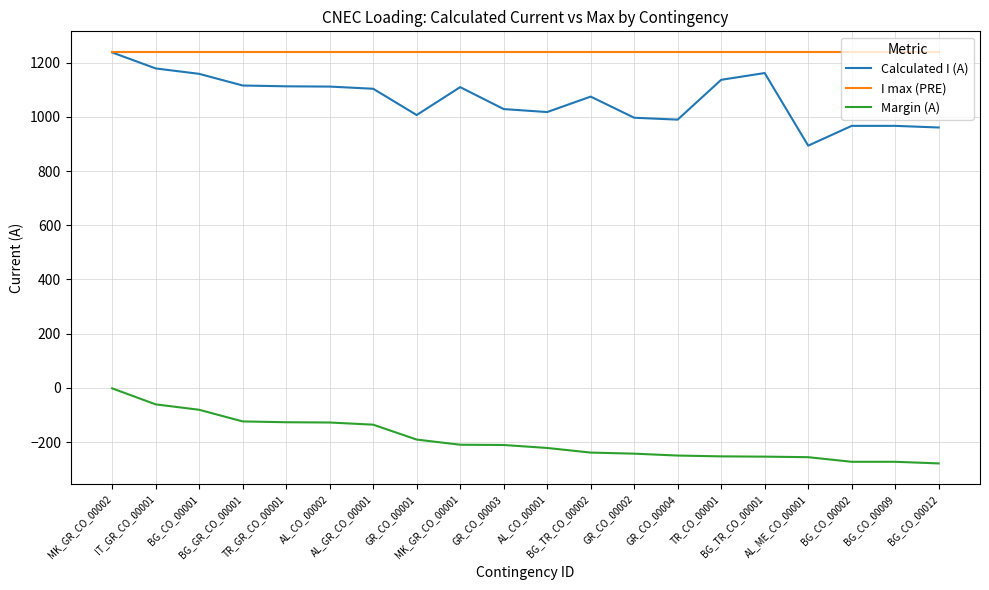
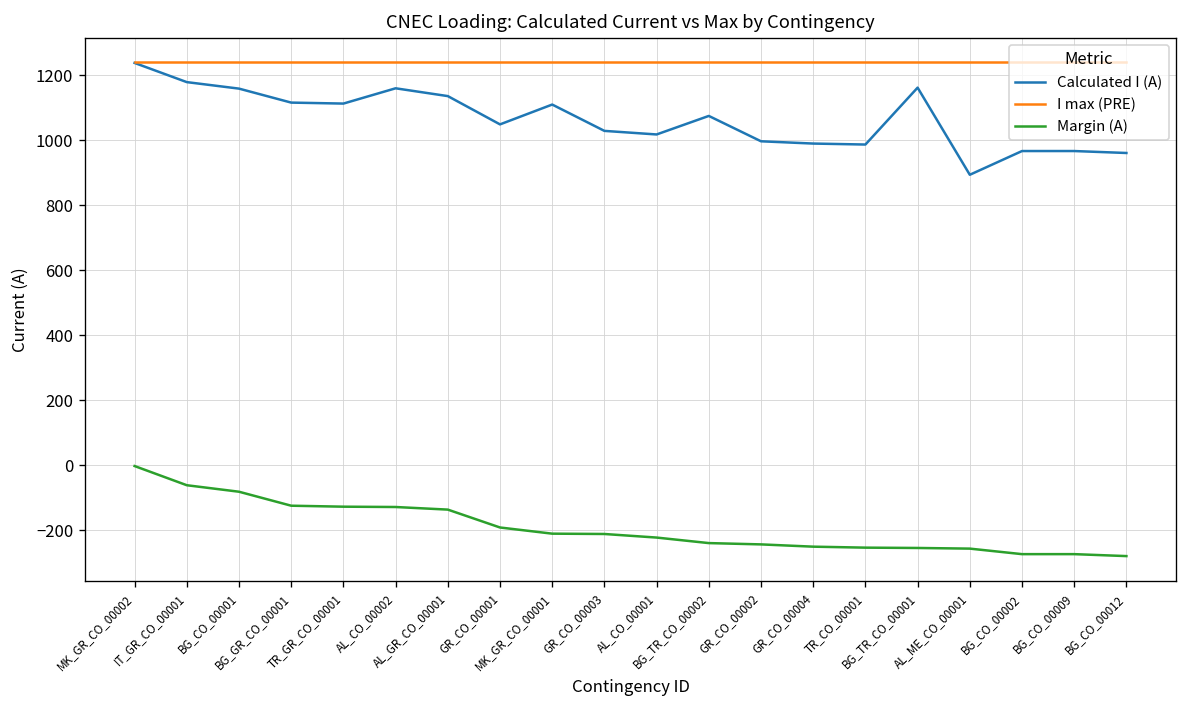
Calculated I (A), AL_CO_00002: 1110 -> 1160
Calculated I (A), AL_GR_CO_00001: 1100 -> 1140
Calculated I (A), GR_CO_00001: 1010 -> 1050
Calculated I (A), TR_CO_00001: 1140 -> 990
